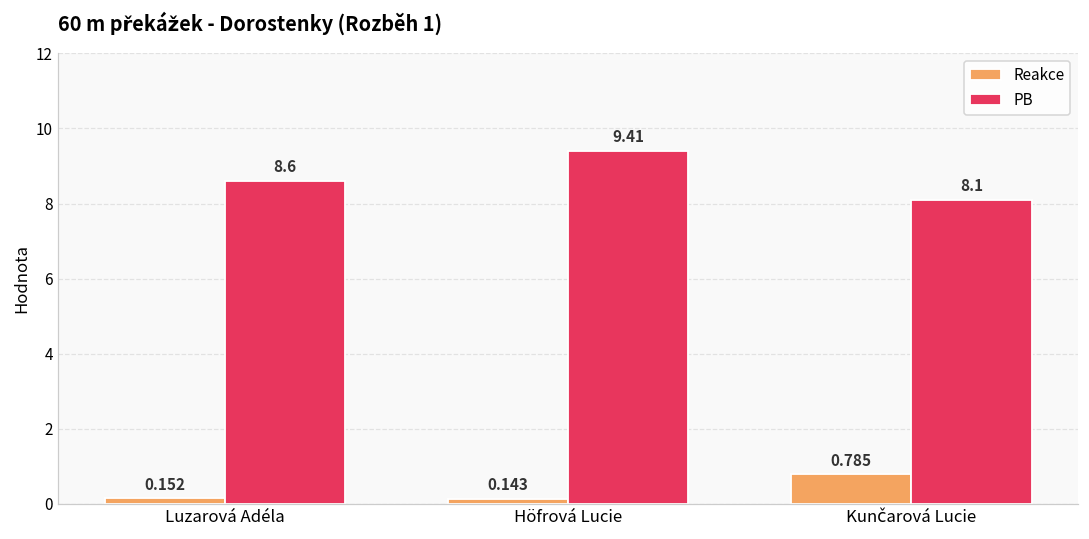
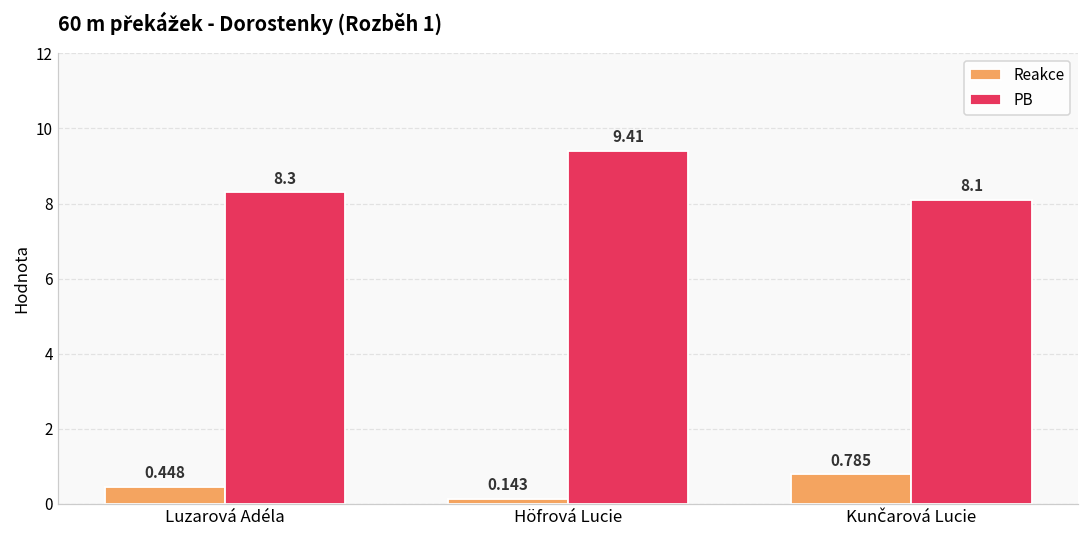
Reakce, Luzarová Adéla: 0.152 -> 0.448
PB, Luzarová Adéla: 8.6 -> 8.3
